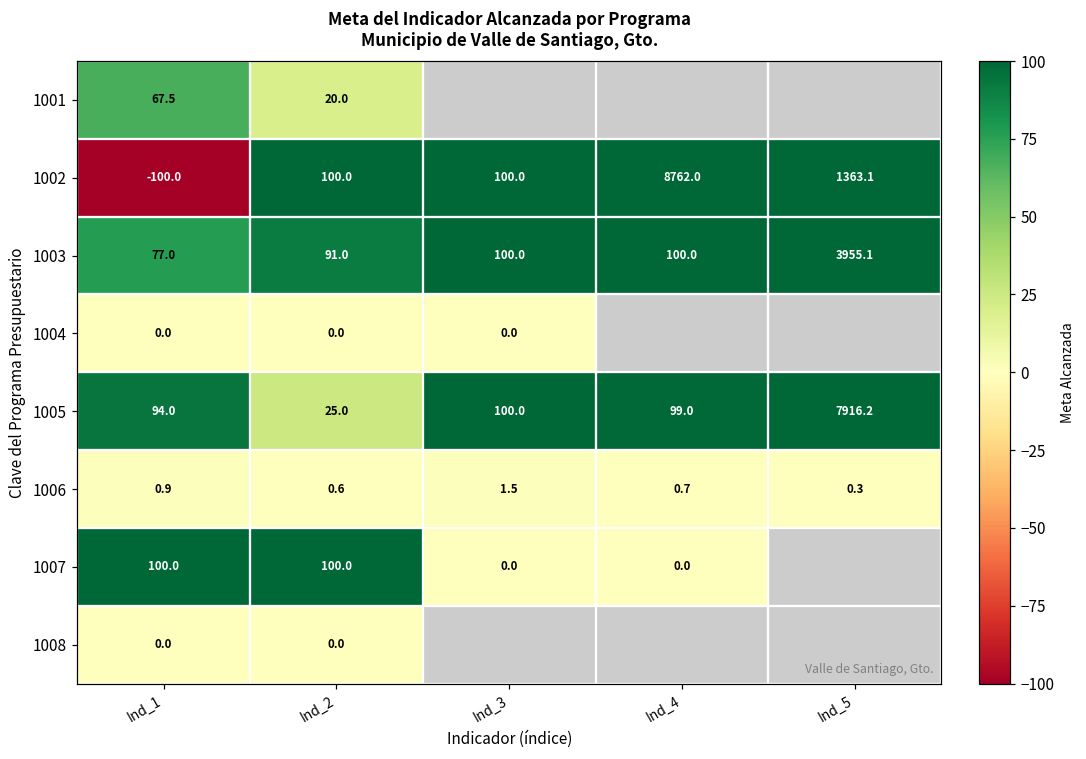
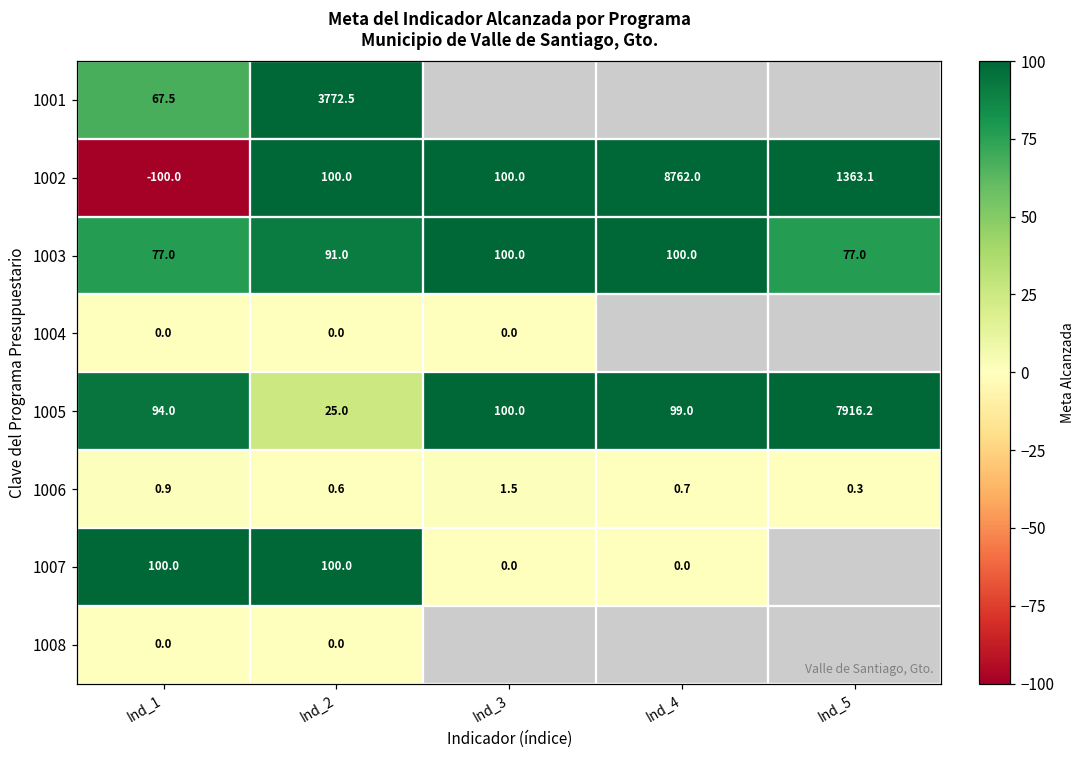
1001, Ind_2: 20.0 -> 3772.5
1003, Ind_5: 3955.1 -> 77.0
